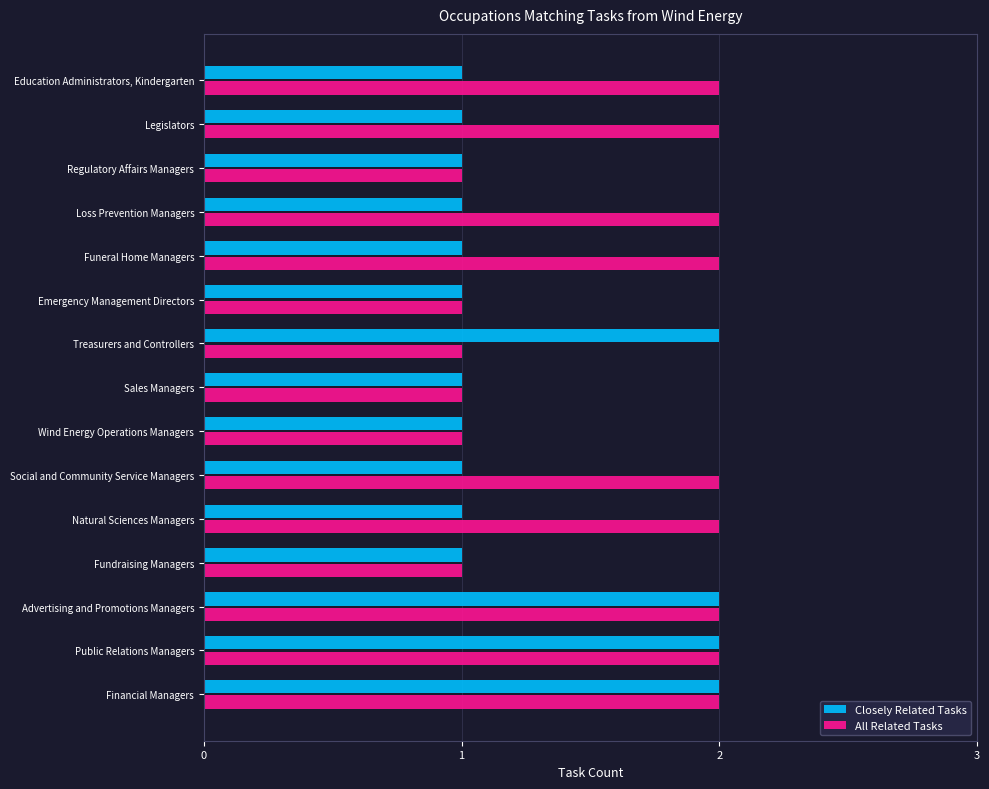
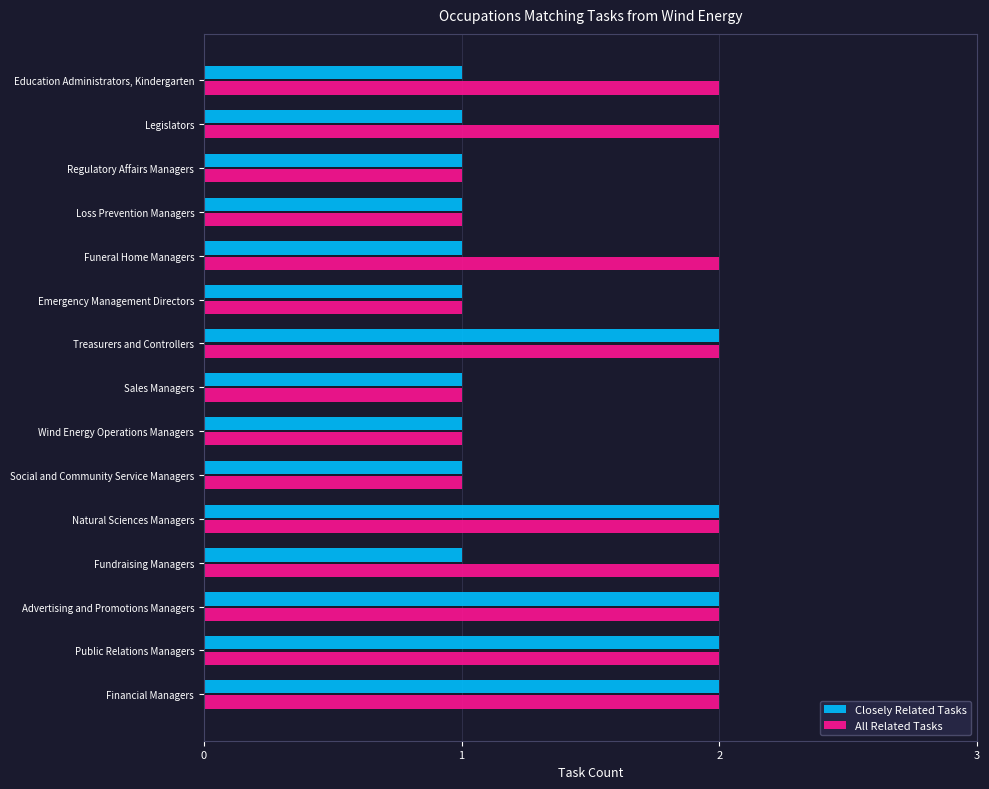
All Related Tasks, Loss Prevention Managers: 2 -> 1
All Related Tasks, Treasurers and Controllers: 1 -> 2
All Related Tasks, Social and Community Service Managers: 2 -> 1
Closely Related Tasks, Natural Sciences Managers: 1 -> 2
All Related Tasks, Fundraising Managers: 1 -> 2
